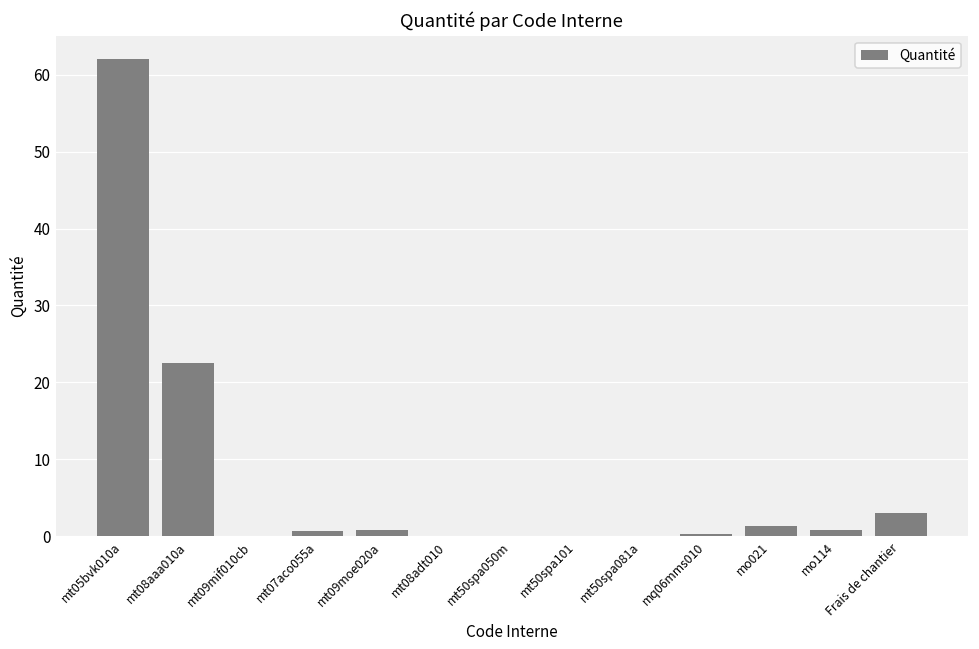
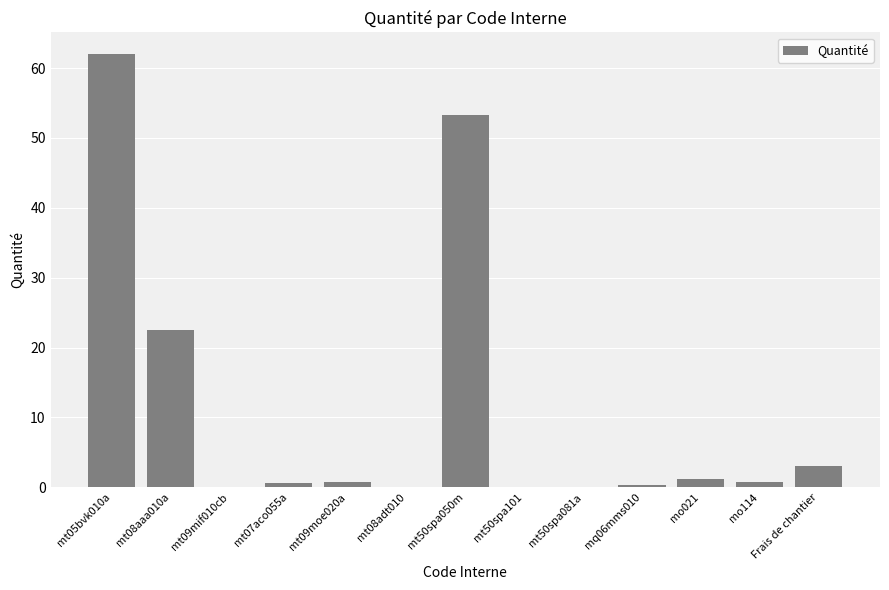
mt50spa050m: 0 -> 53
